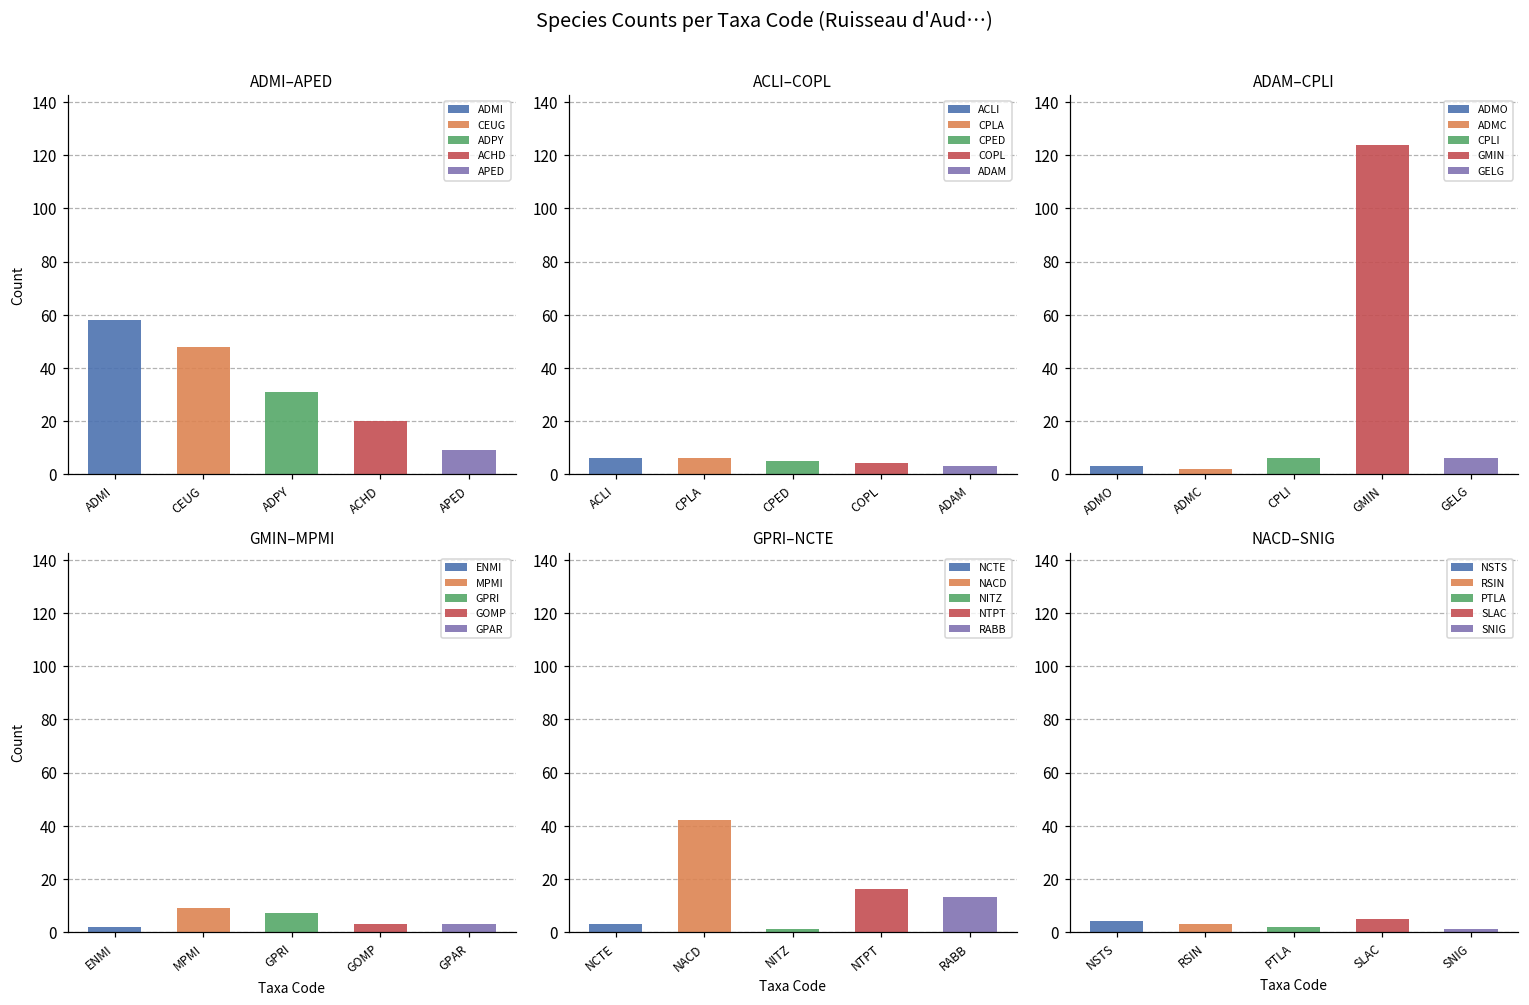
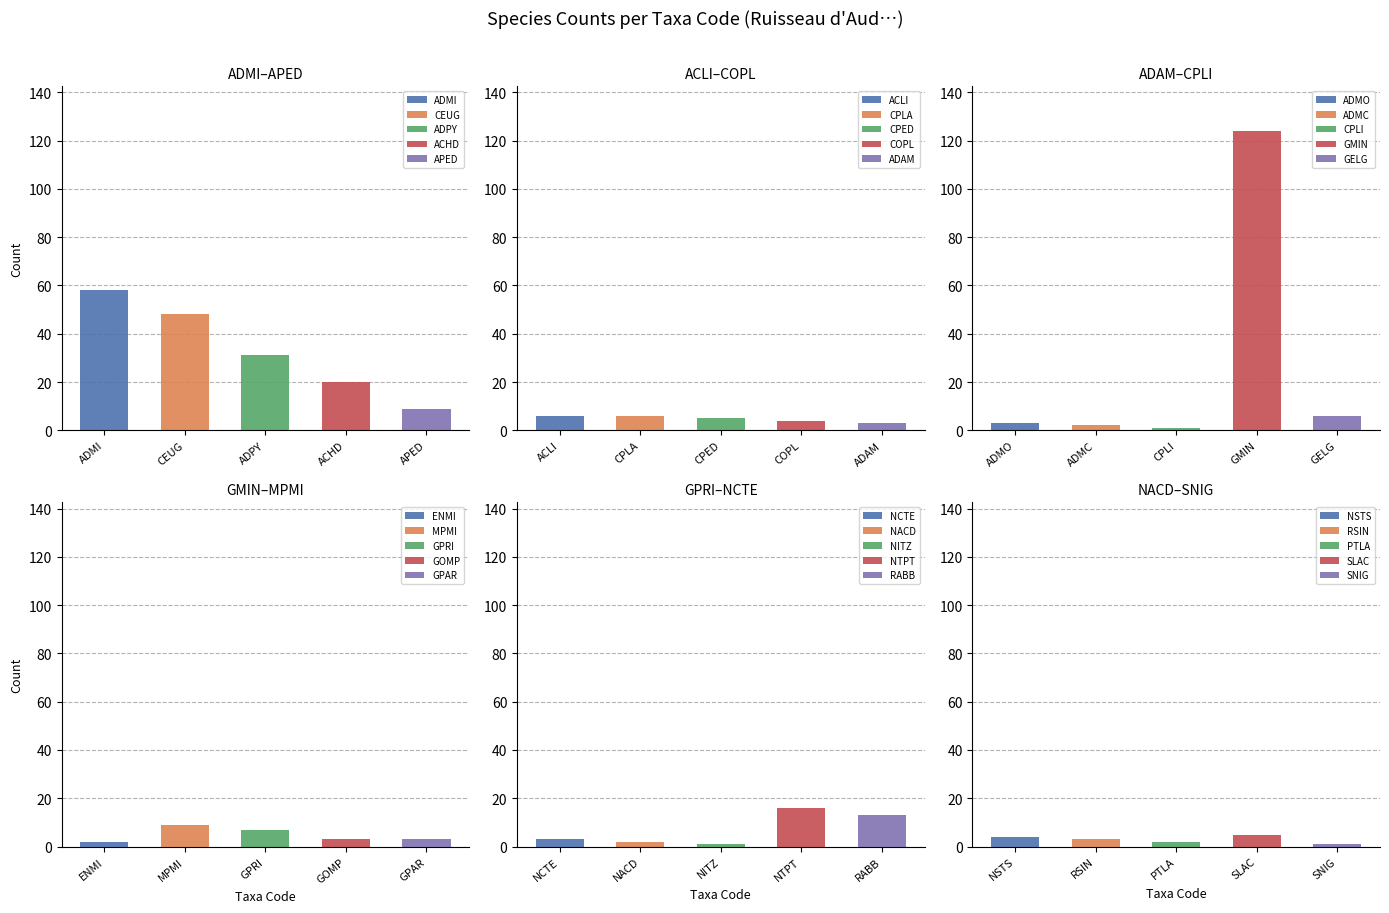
ADAM–CPLI, CPLI: 6 -> 1
GPRI–NCTE, NACD: 42 -> 2
